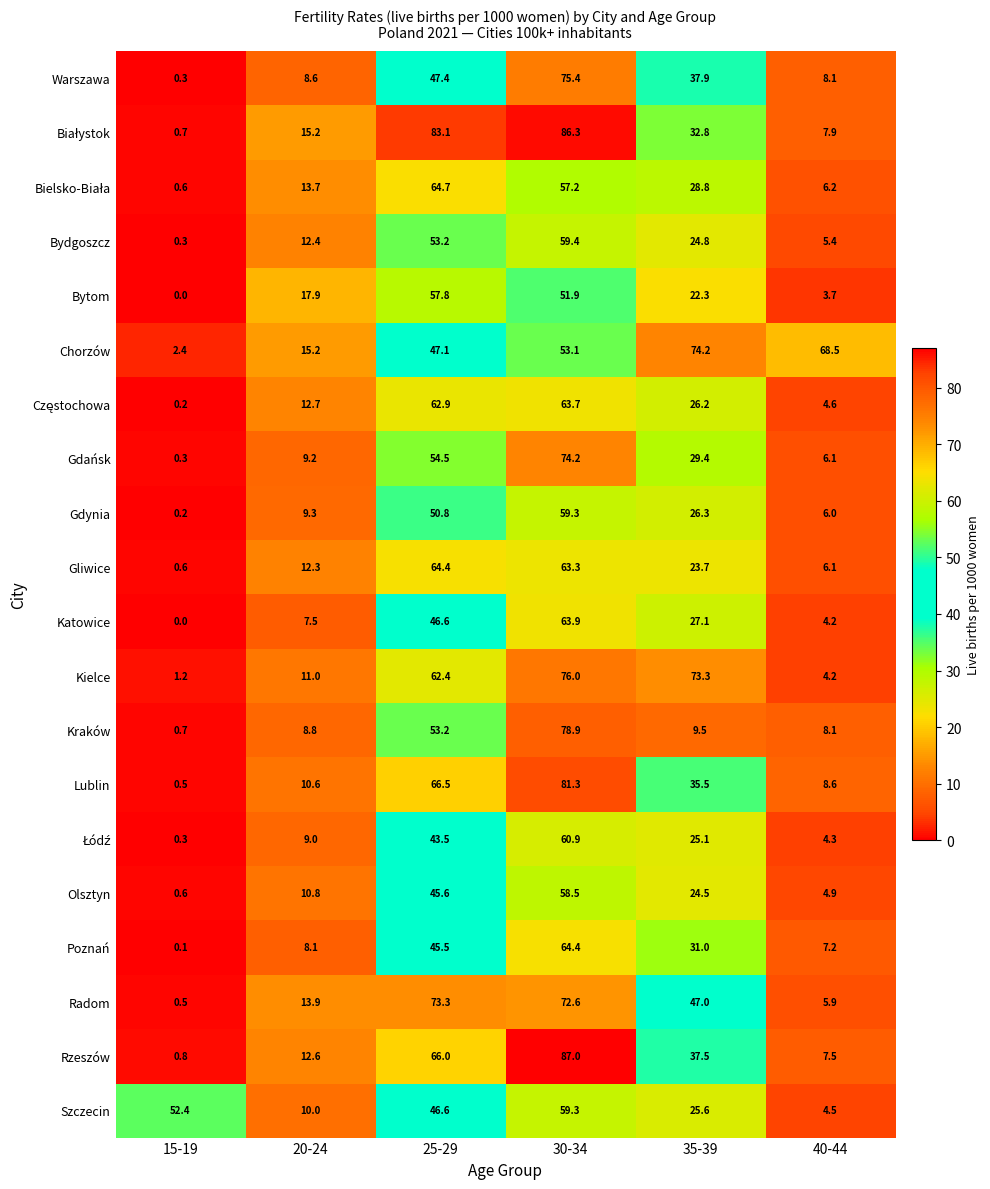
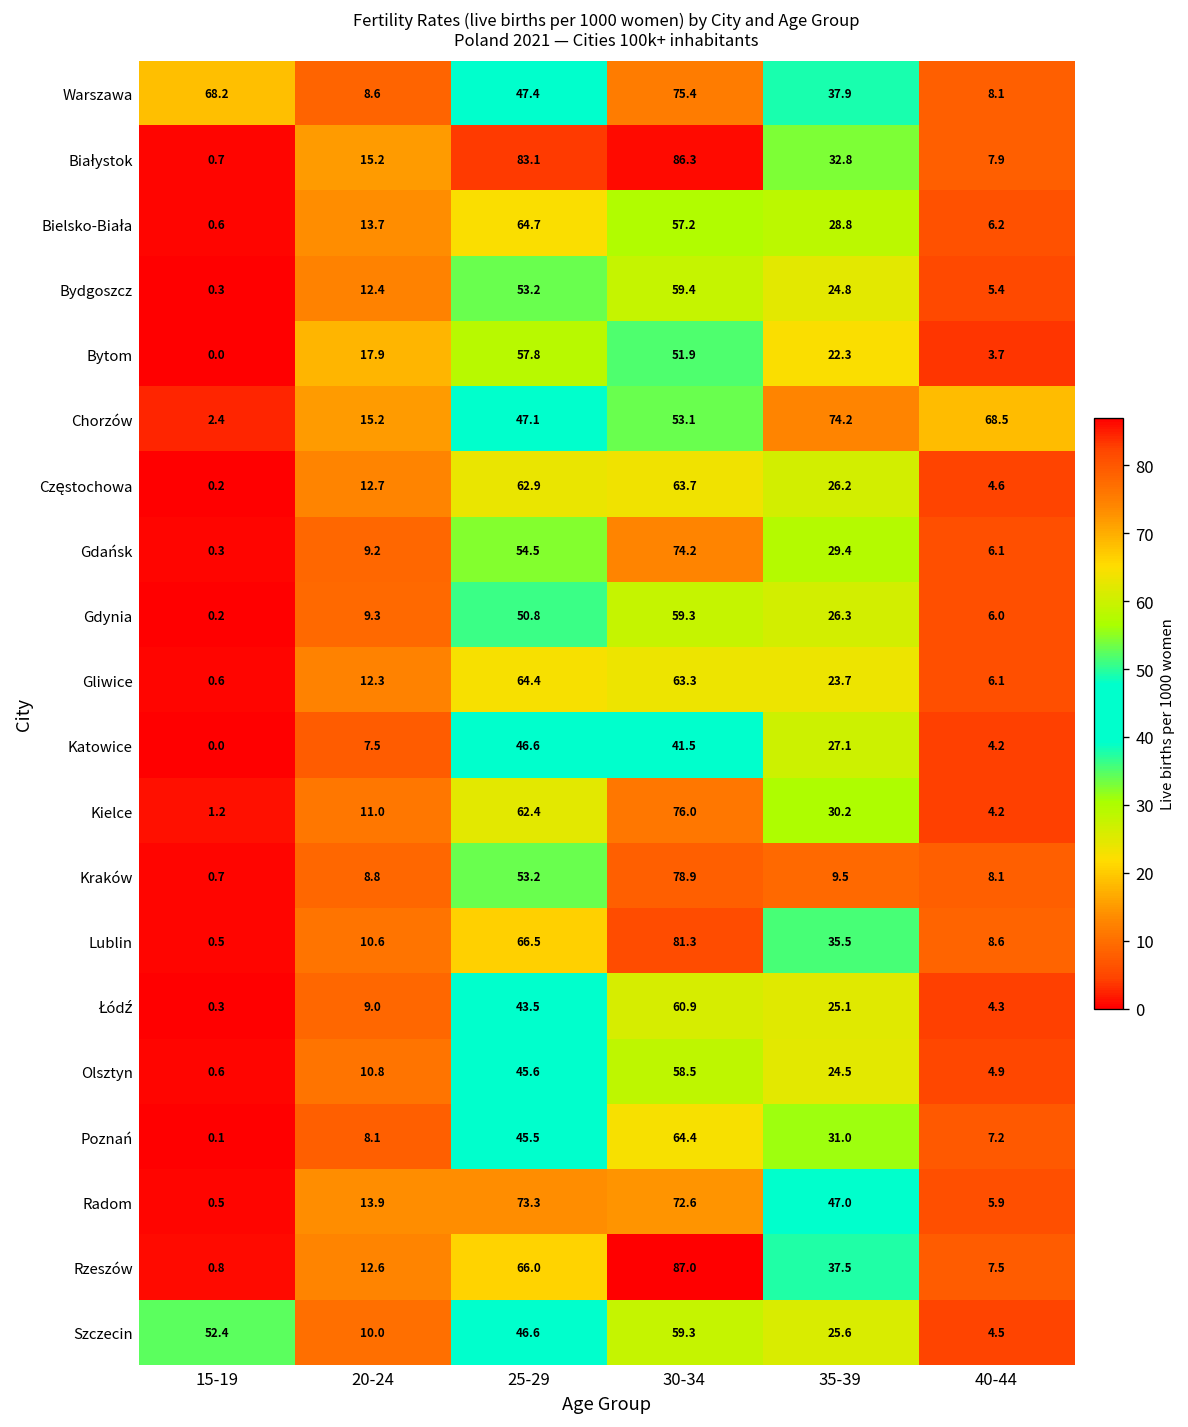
Warszawa, 15-19: 0.3 -> 68.2
Katowice, 30-34: 63.9 -> 41.5
Kielce, 35-39: 73.3 -> 30.2
